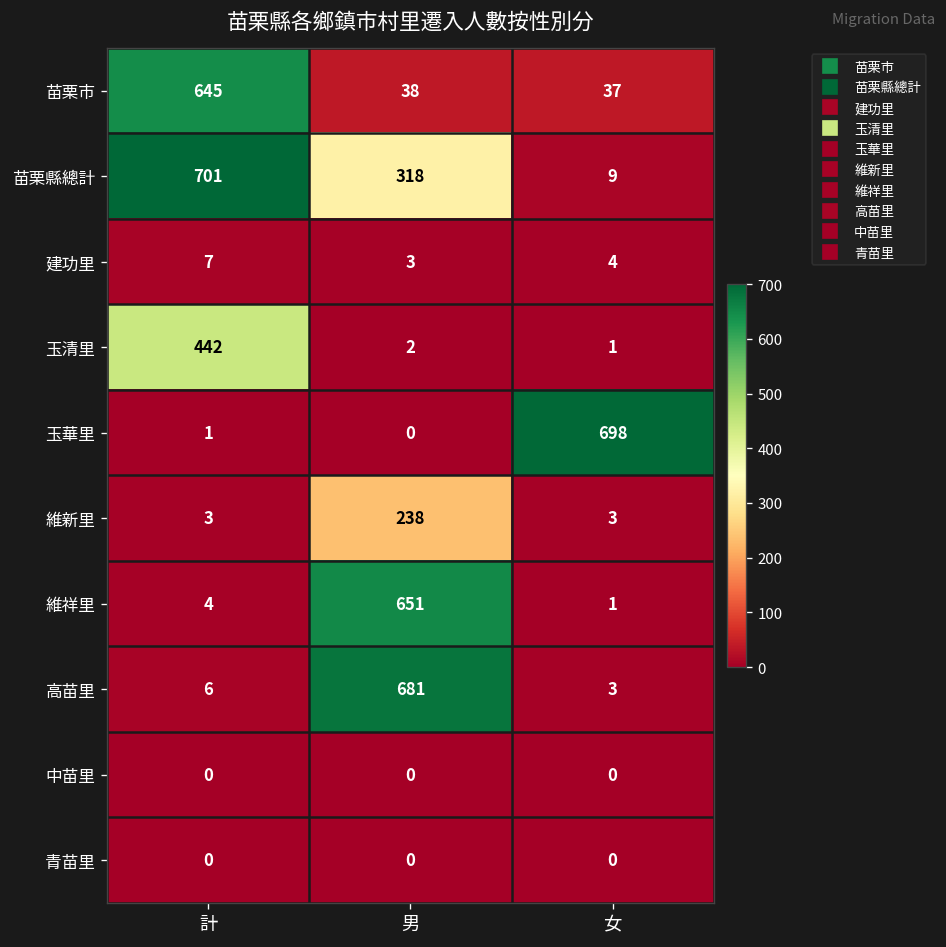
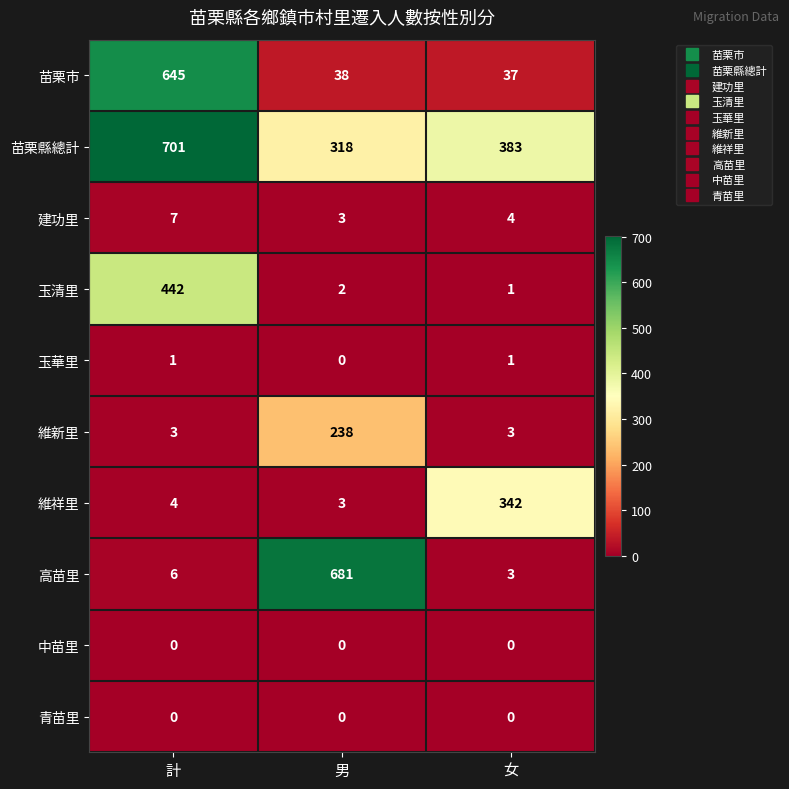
苗栗縣總計, 女: 9 -> 383
玉華里, 女: 698 -> 1
維祥里, 男: 651 -> 3
維祥里, 女: 1 -> 342
